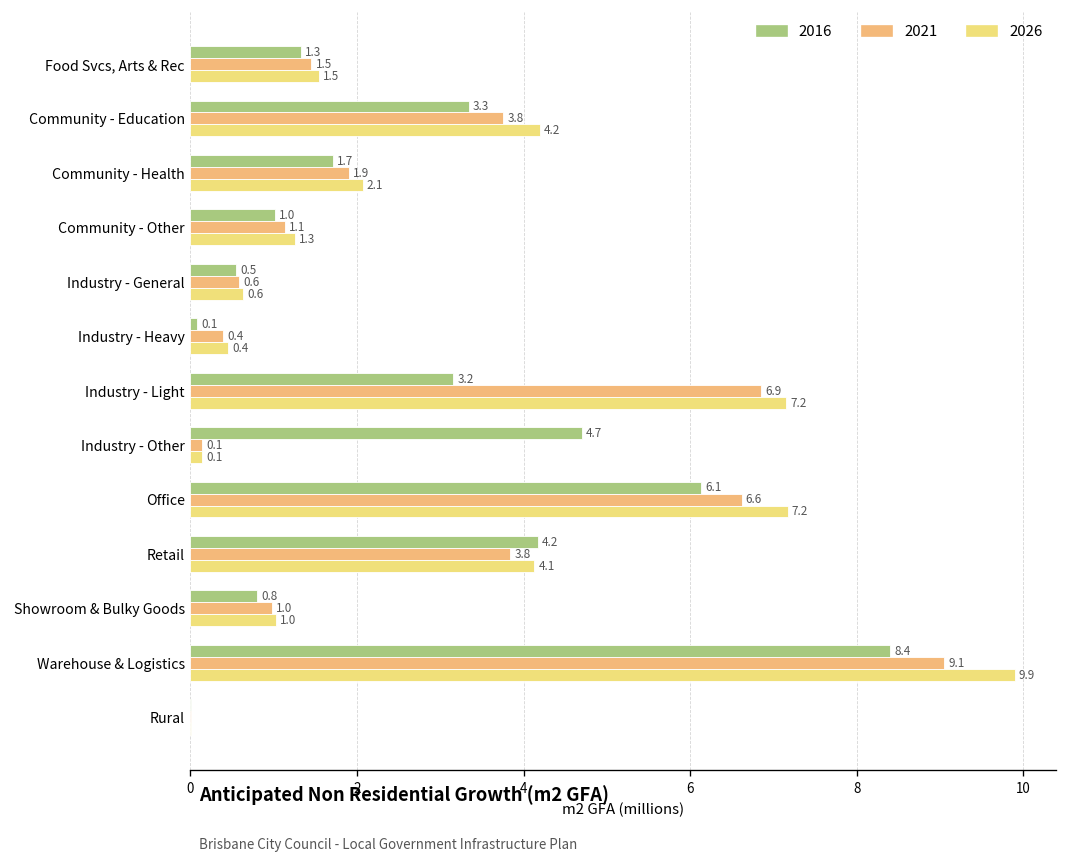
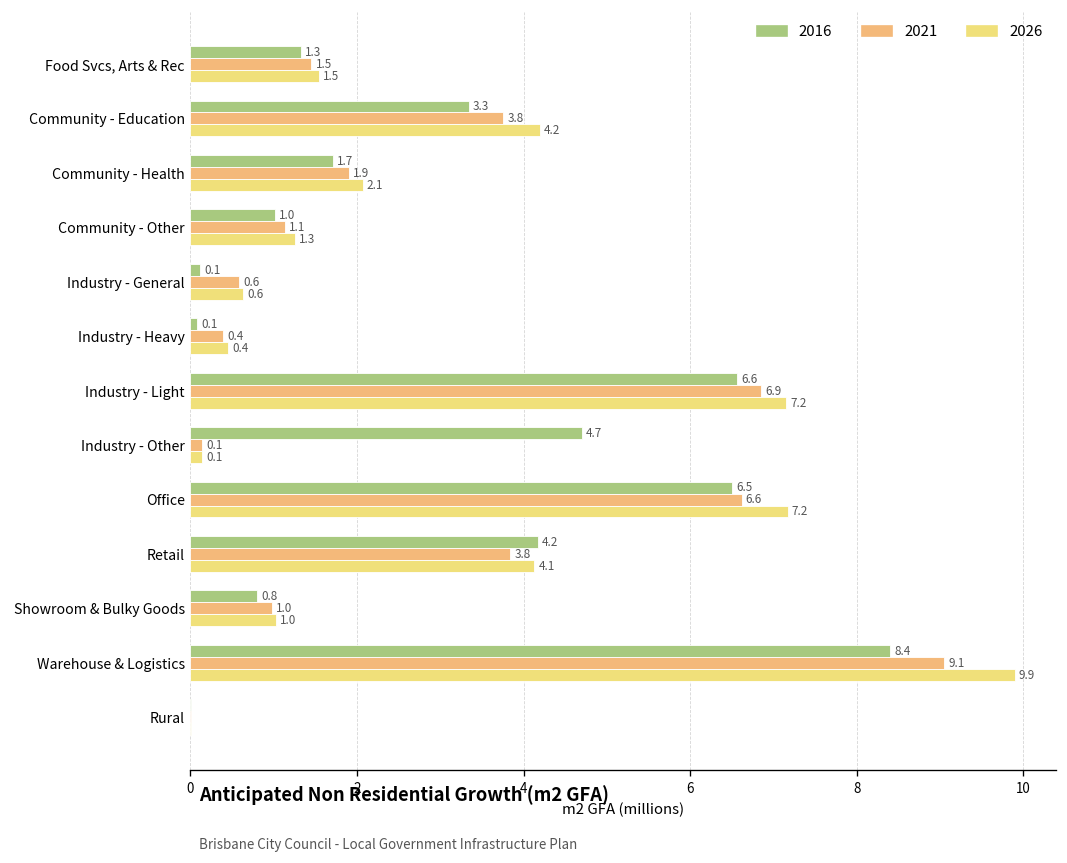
2016, Industry - General: 0.5 -> 0.1
2016, Industry - Light: 3.2 -> 6.6
2016, Office: 6.1 -> 6.5
